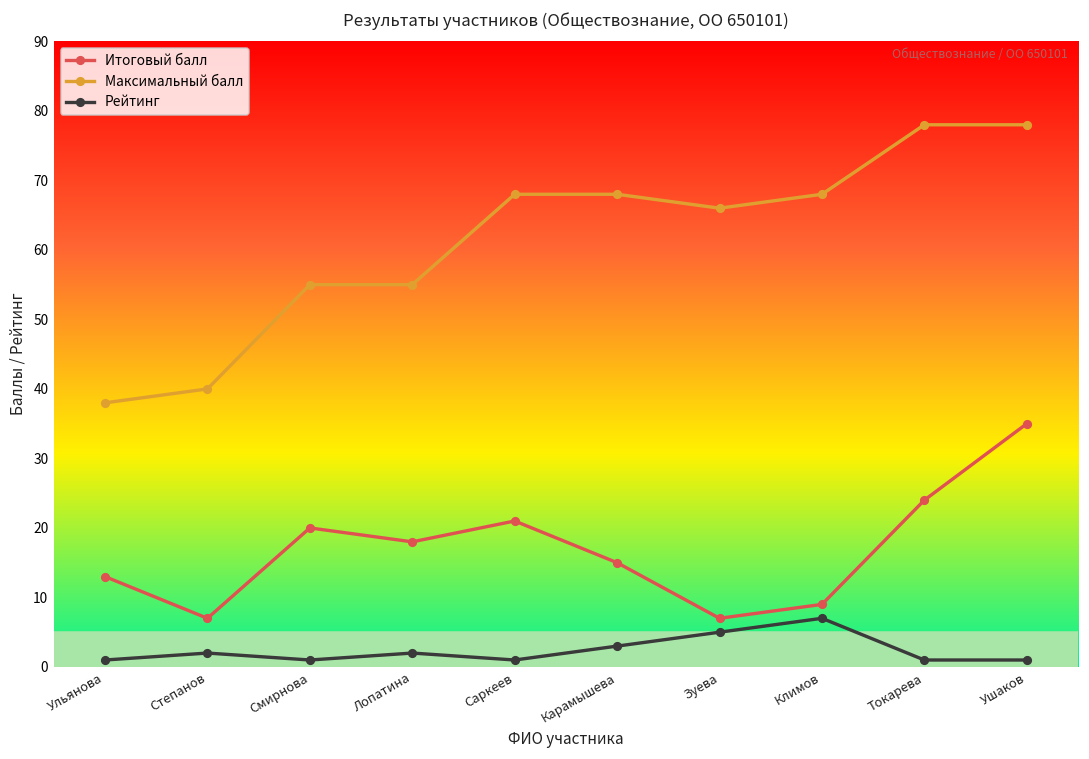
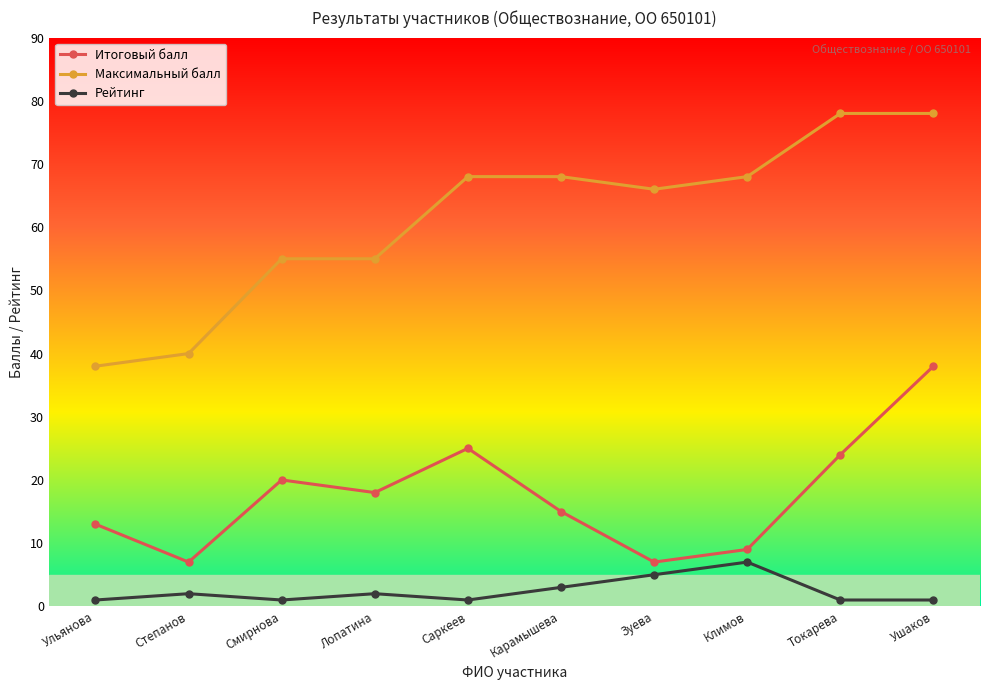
Итоговый балл, Саркеев: 21 -> 25
Итоговый балл, Ушаков: 35 -> 38
